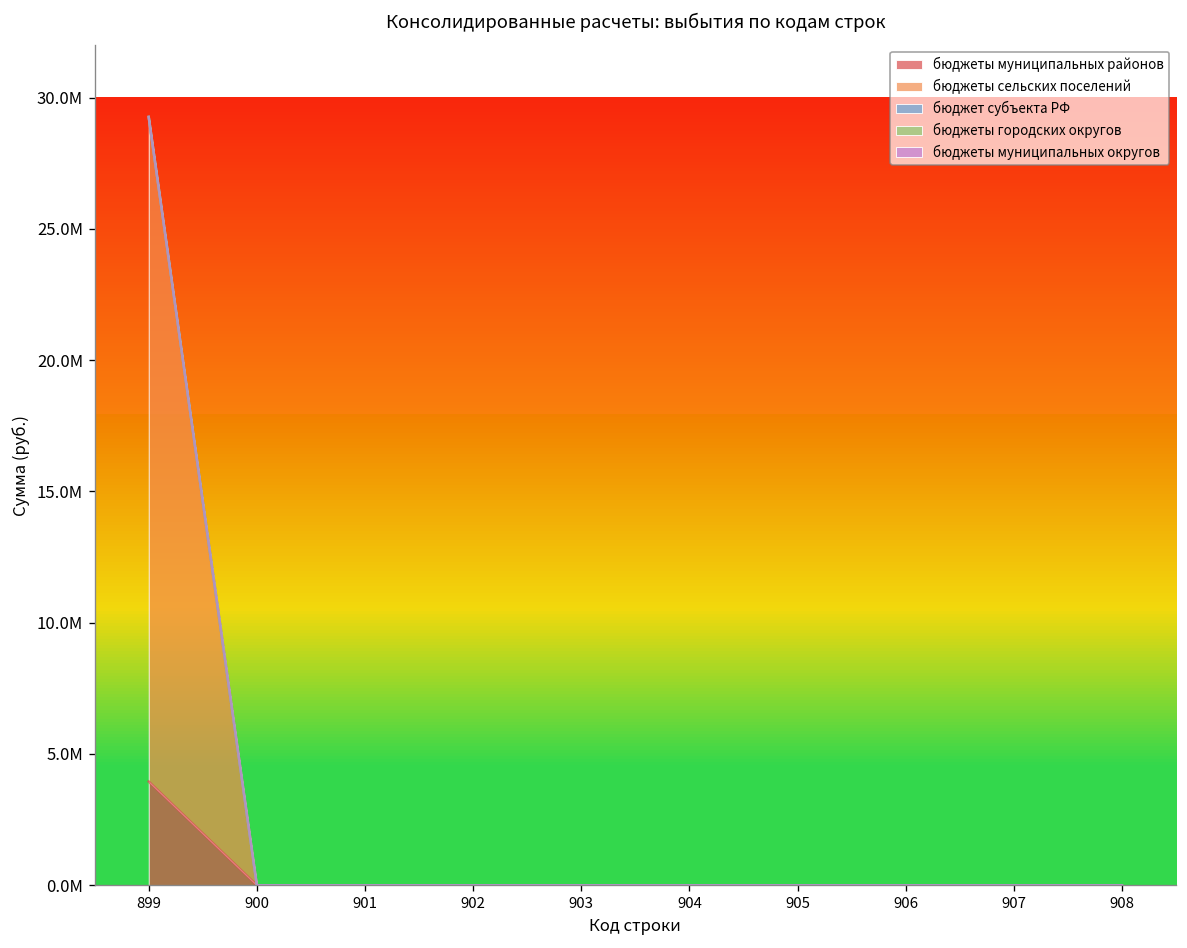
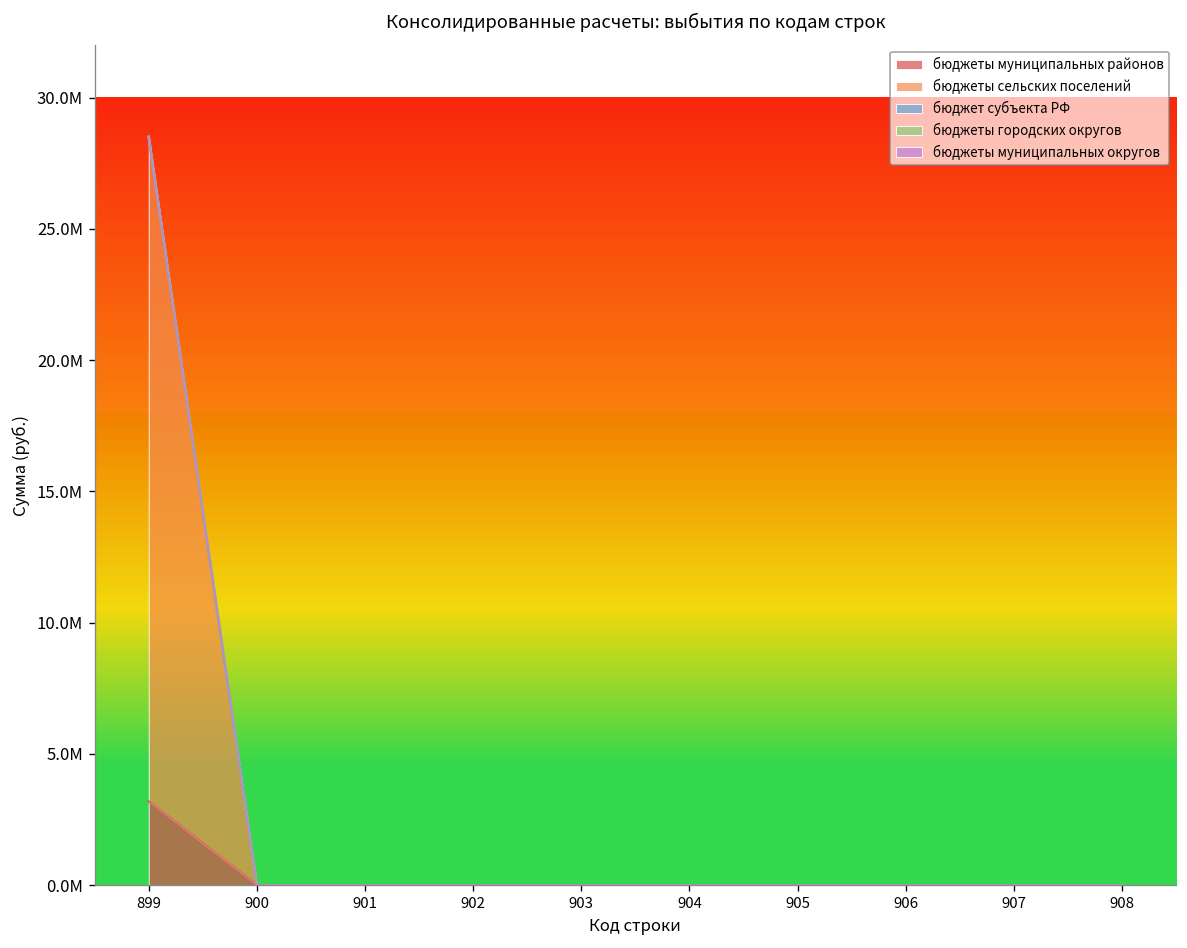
бюджеты муниципальных районов, 899: 4000000 -> 3200000
